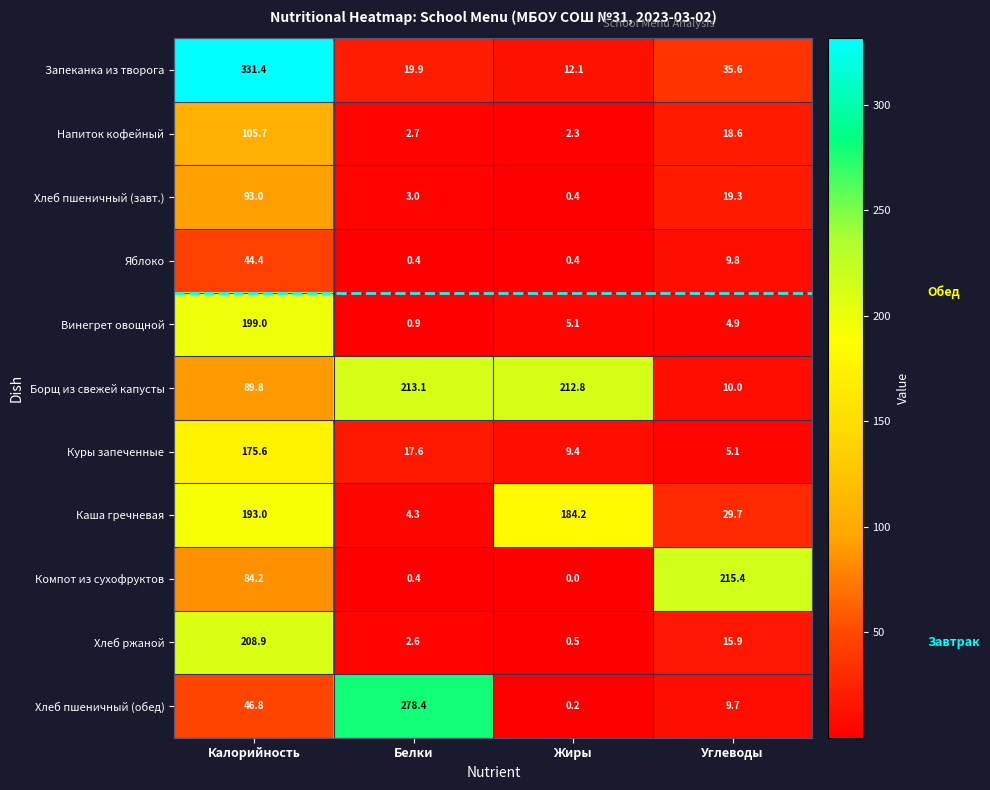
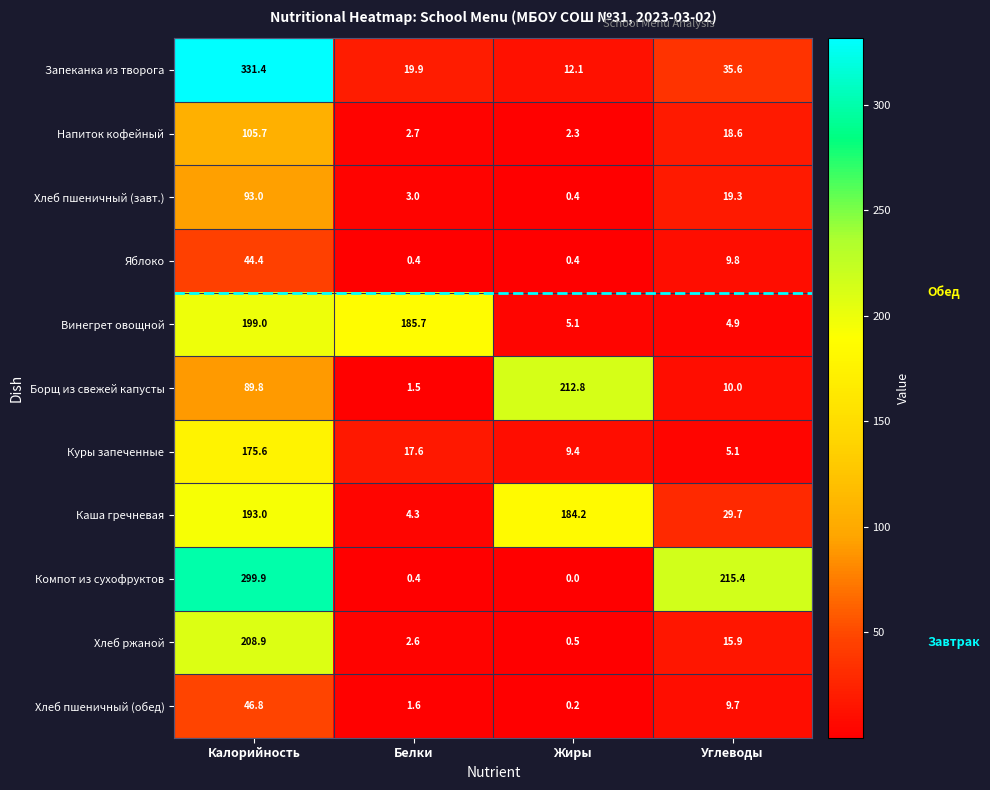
Винегрет овощной, Белки: 0.9 -> 185.7
Борщ из свежей капусты, Белки: 213.1 -> 1.5
Компот из сухофруктов, Калорийность: 84.2 -> 299.9
Хлеб пшеничный (обед), Белки: 278.4 -> 1.6
